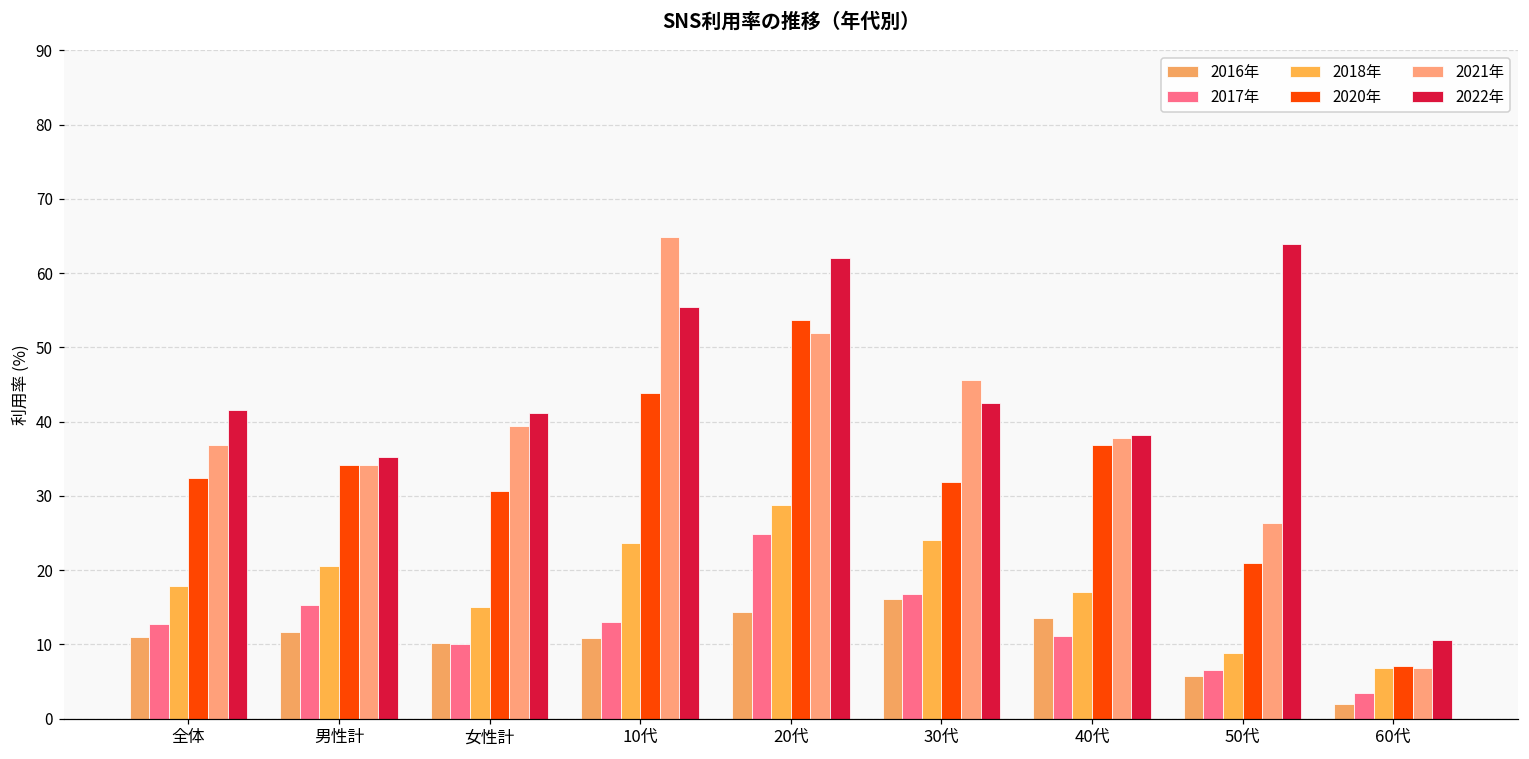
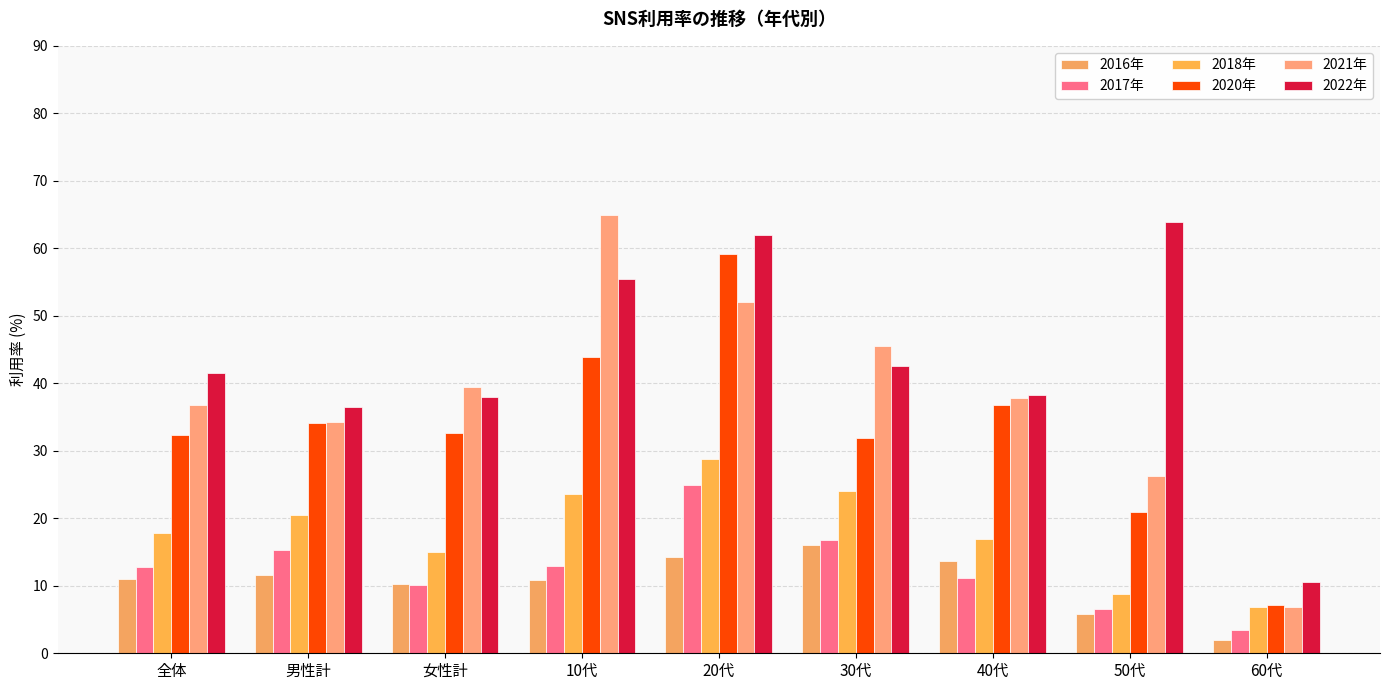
2022年, 男性計: 35 -> 37
2020年, 女性計: 31 -> 33
2022年, 女性計: 41 -> 38
2020年, 20代: 54 -> 59
